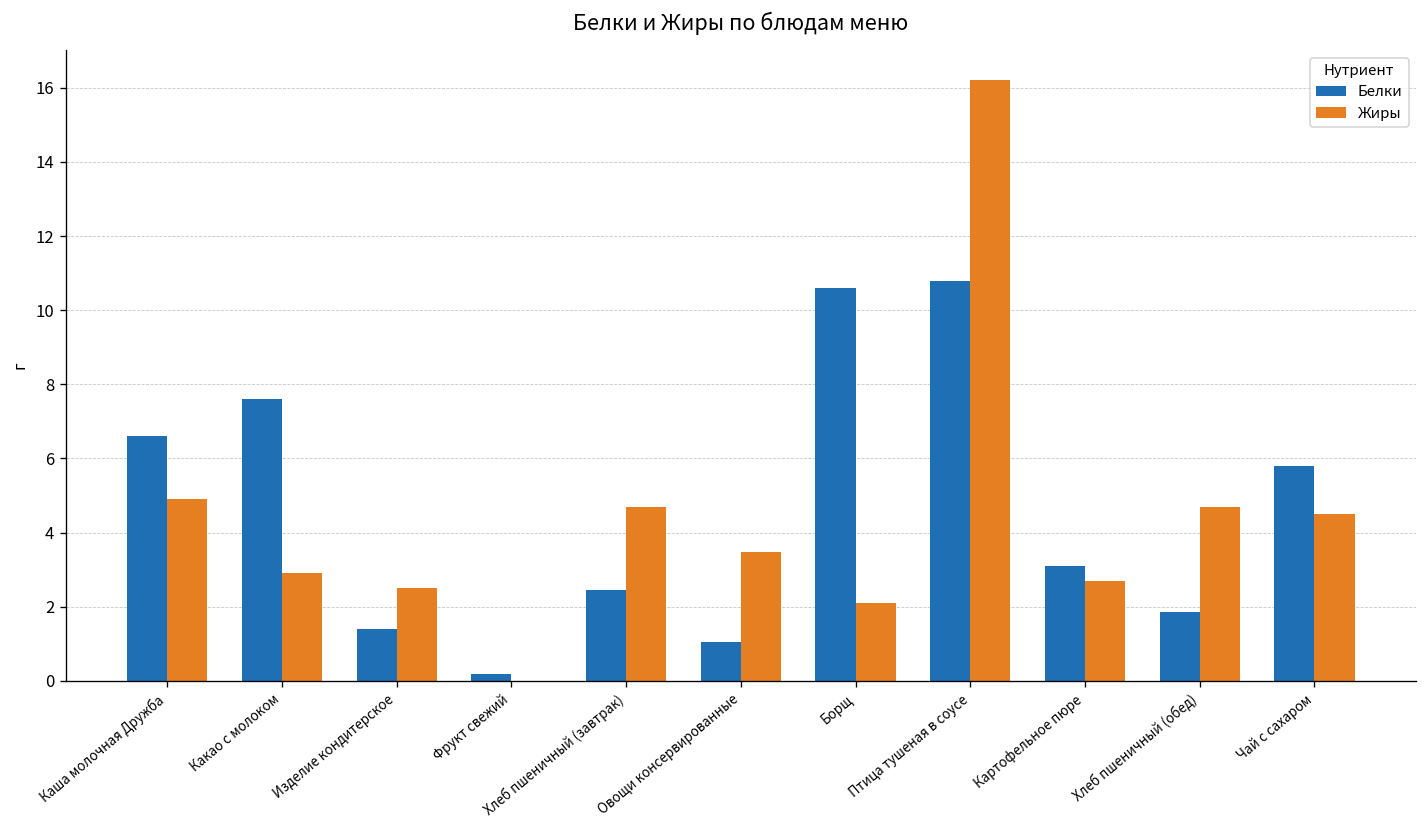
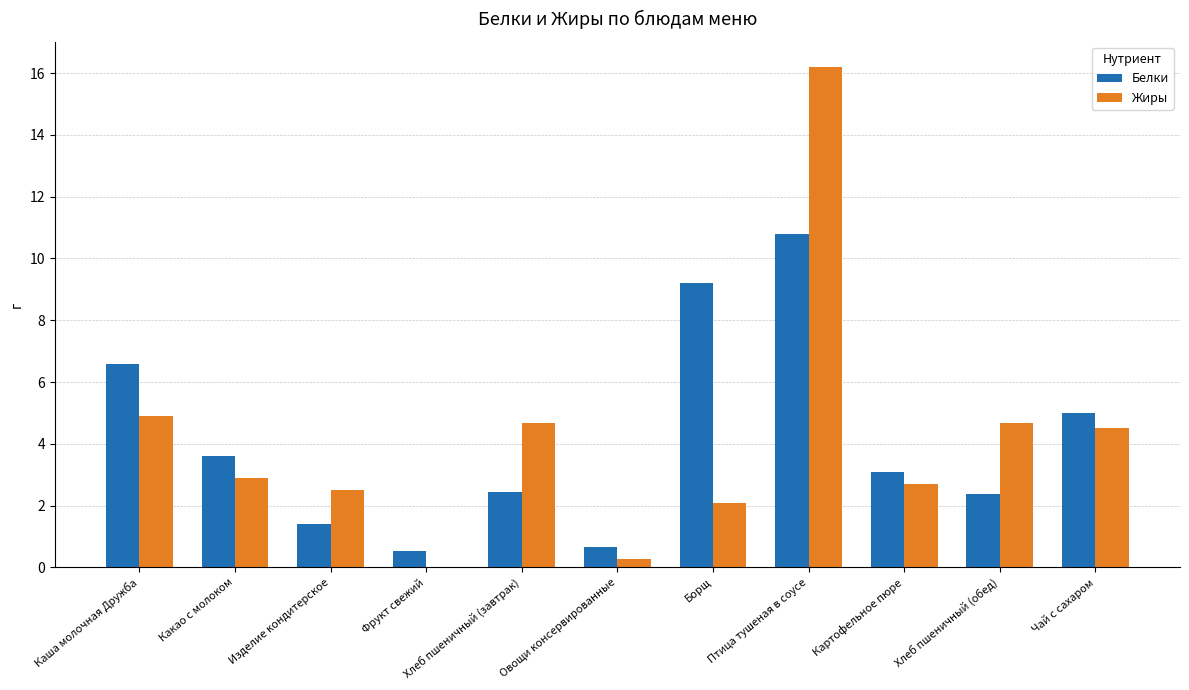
Белки, Какао с молоком: 7.6 -> 3.6
Белки, Фрукт свежий: 0.2 -> 0.5
Белки, Овощи консервированные: 1.1 -> 0.7
Жиры, Овощи консервированные: 3.5 -> 0.3
Белки, Борщ: 10.6 -> 9.2
Белки, Хлеб пшеничный (обед): 1.9 -> 2.4
Белки, Чай с сахаром: 5.8 -> 5.0
